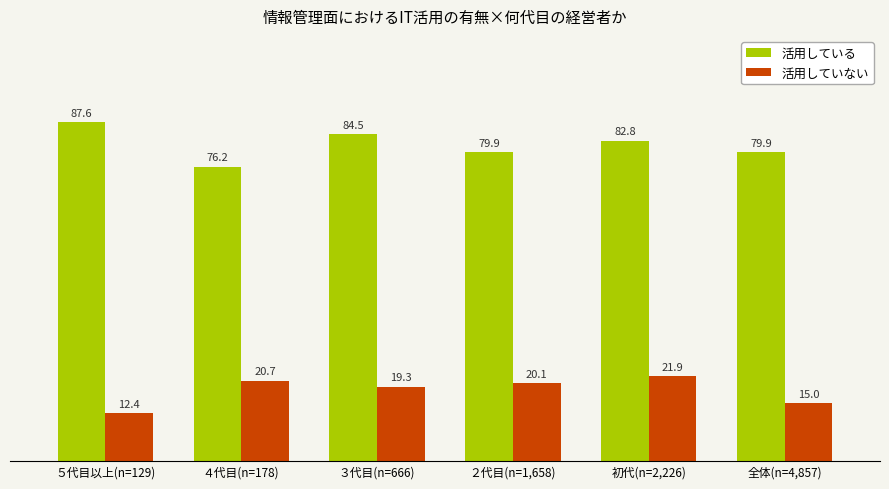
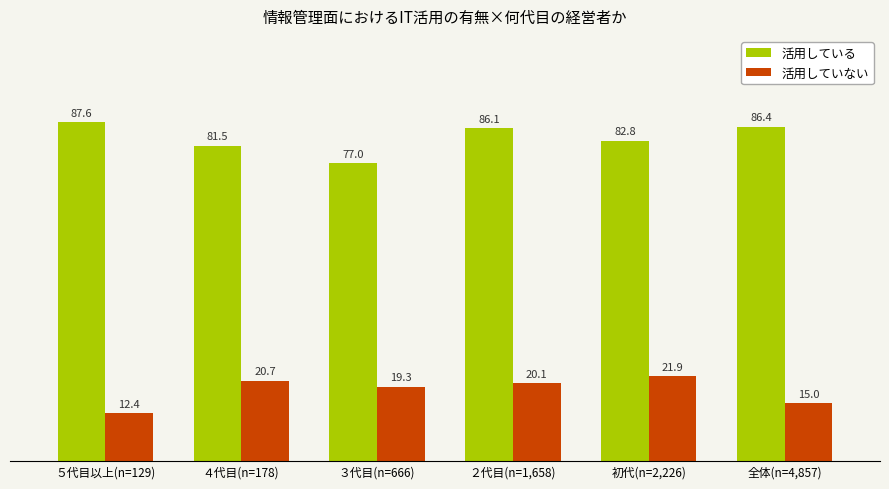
活用している, ４代目(n=178): 76.2 -> 81.5
活用している, ３代目(n=666): 84.5 -> 77.0
活用している, ２代目(n=1,658): 79.9 -> 86.1
活用している, 全体(n=4,857): 79.9 -> 86.4
